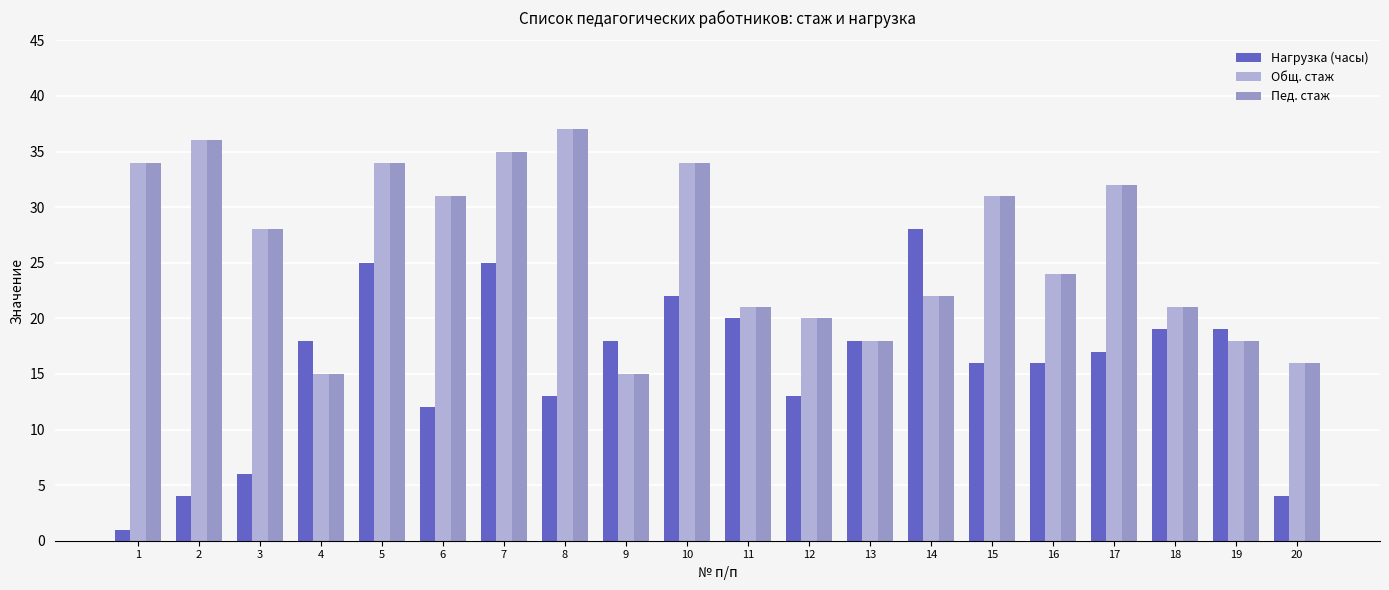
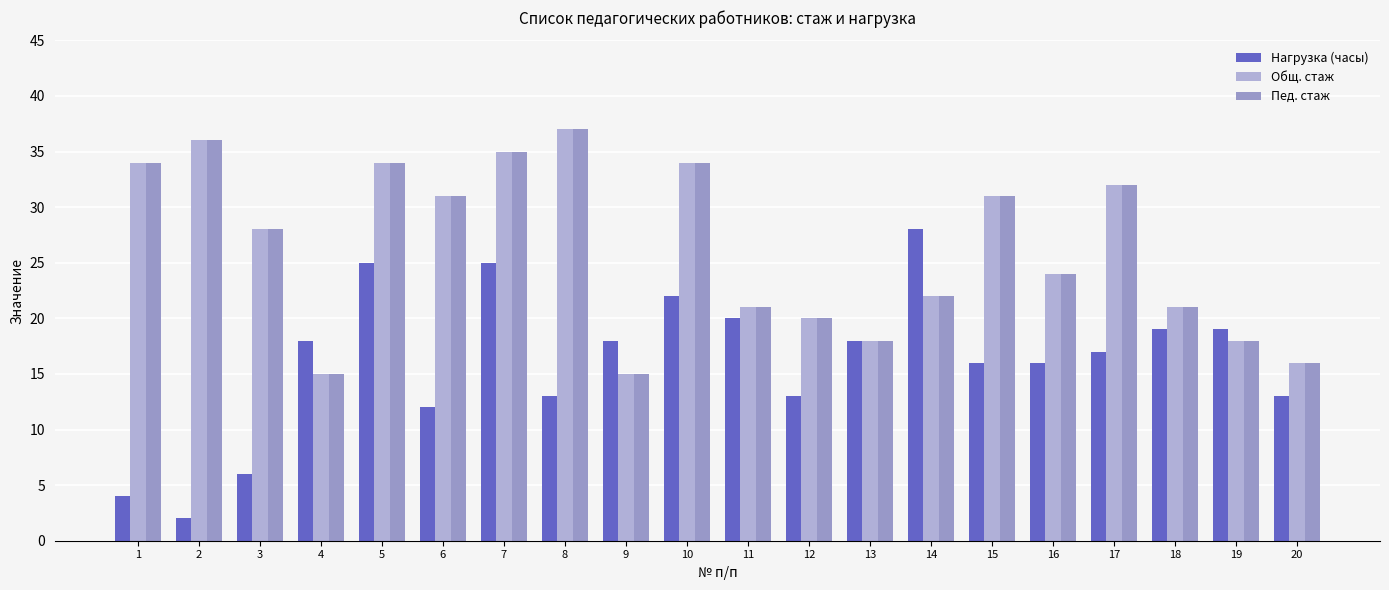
Нагрузка (часы), 1: 1 -> 4
Нагрузка (часы), 2: 4 -> 2
Нагрузка (часы), 20: 4 -> 13
